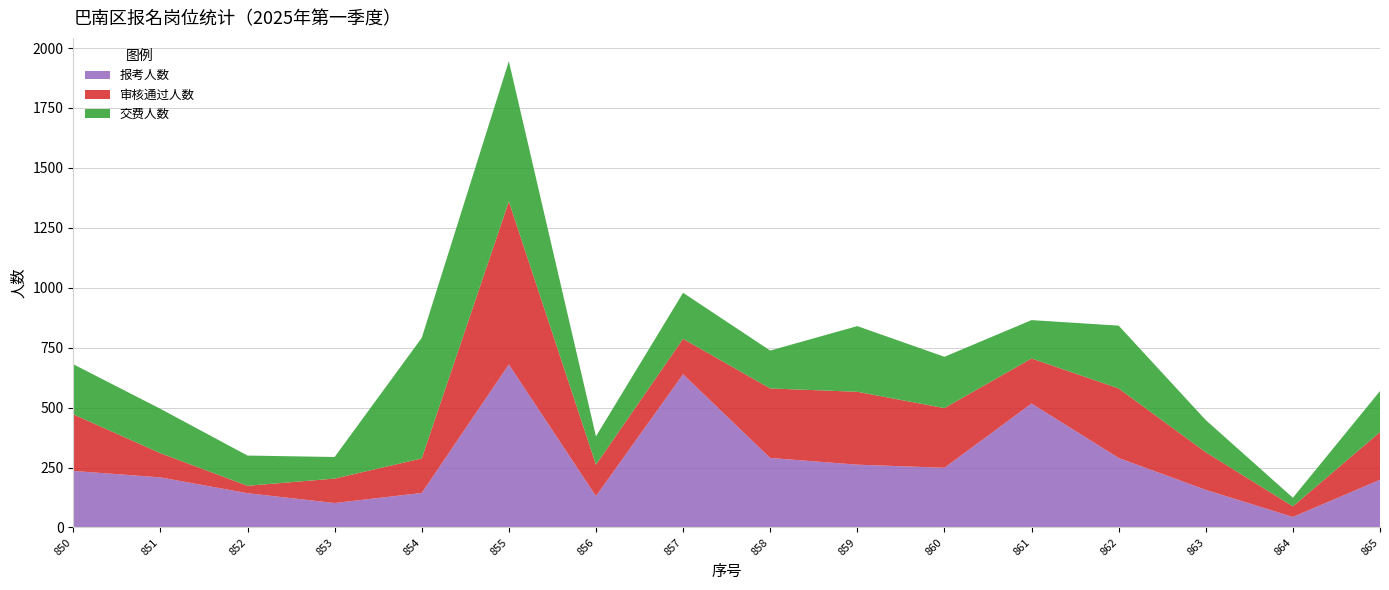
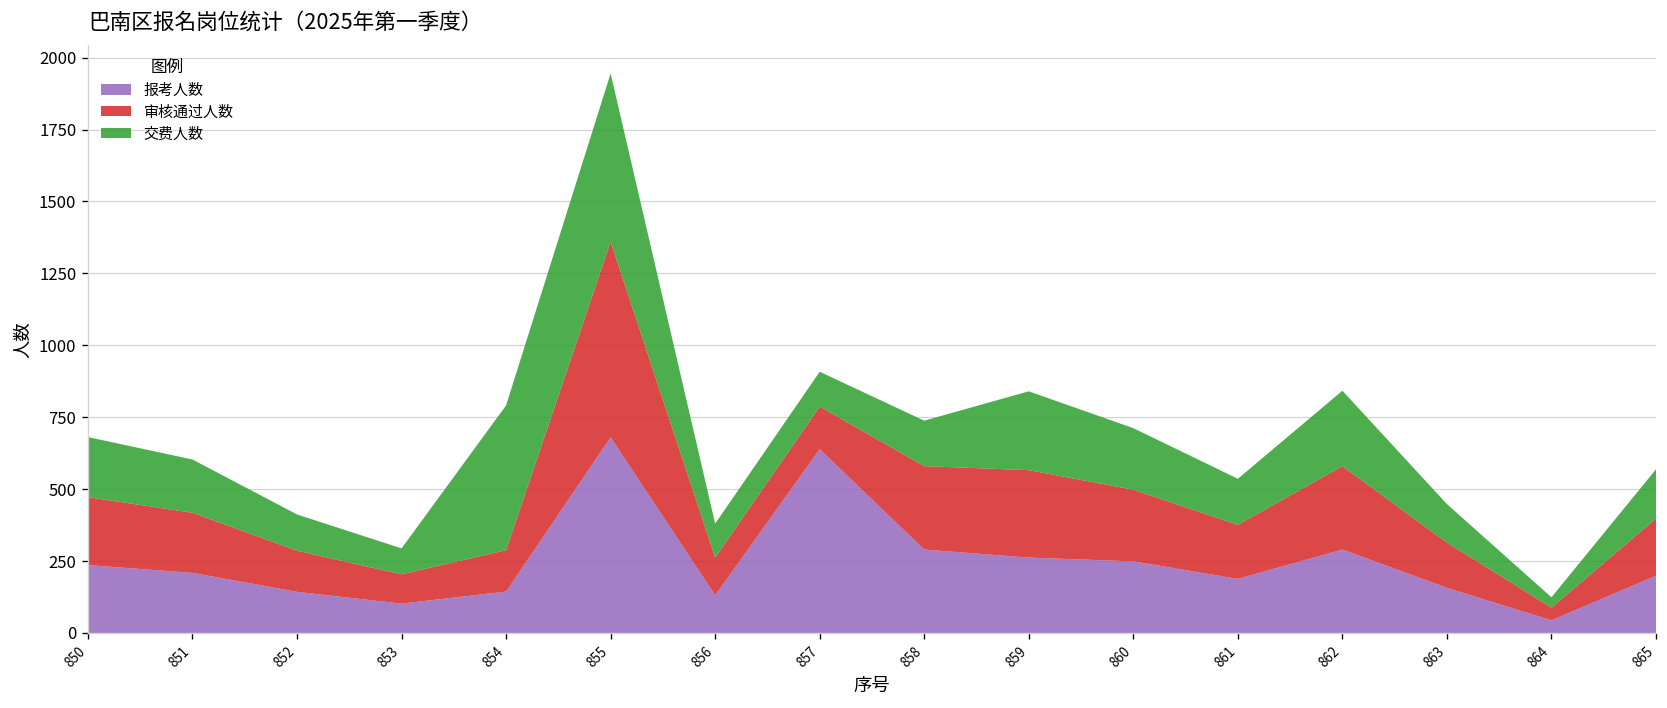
审核通过人数, 851: 100 -> 210
审核通过人数, 852: 30 -> 140
交费人数, 857: 190 -> 120
报考人数, 861: 520 -> 190
